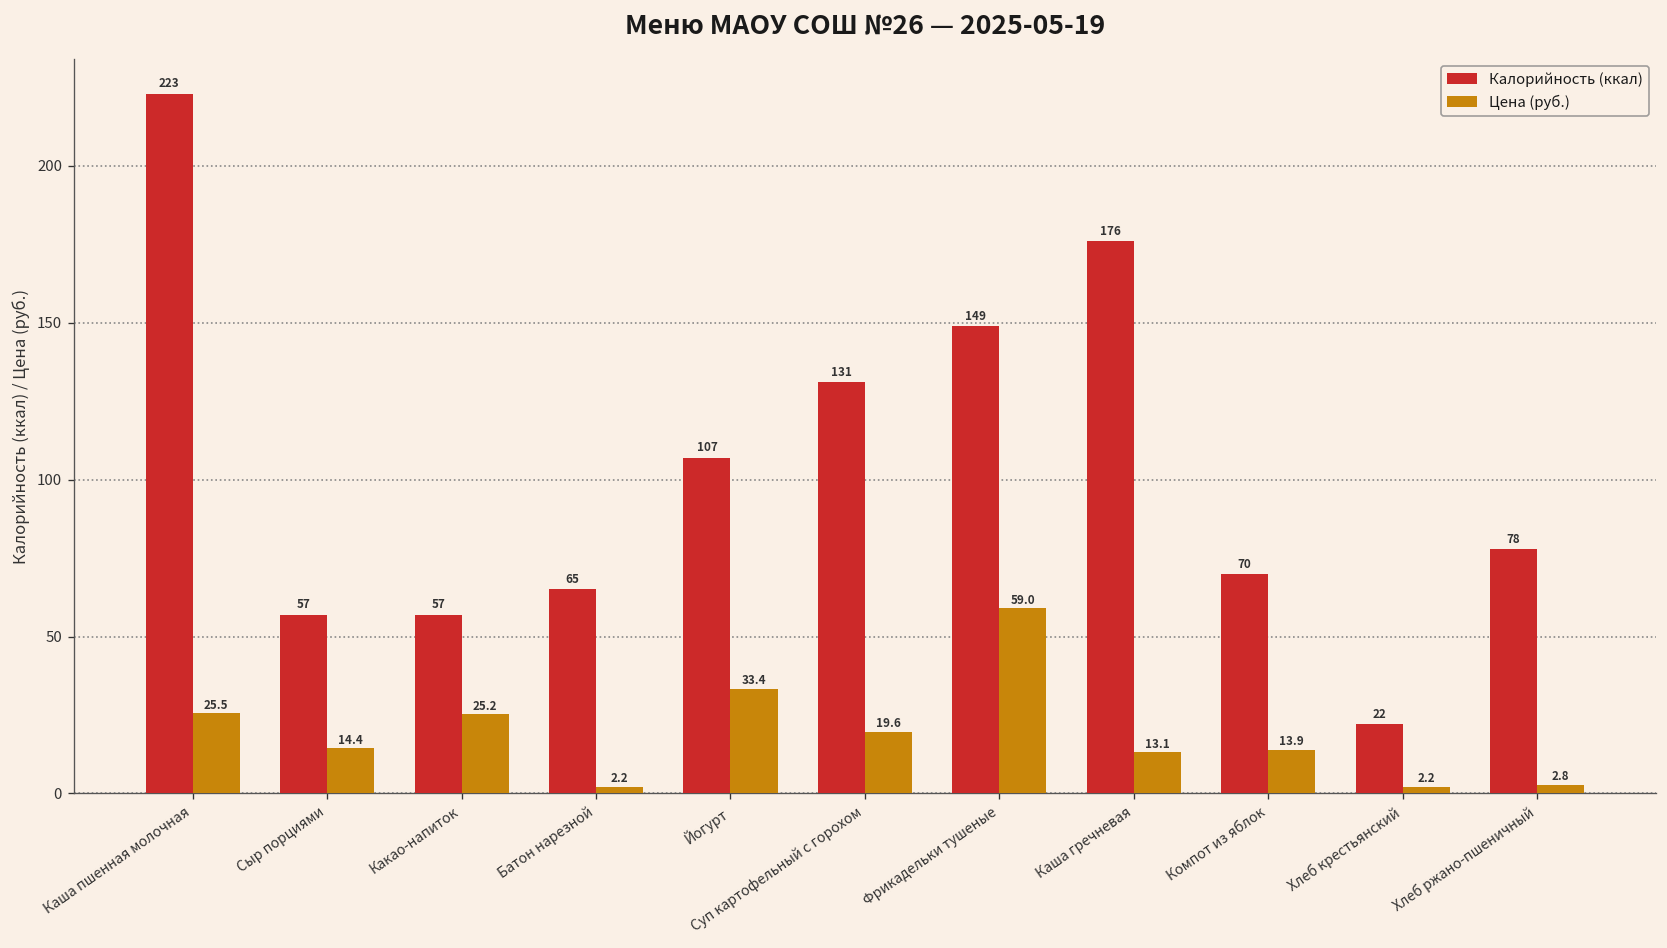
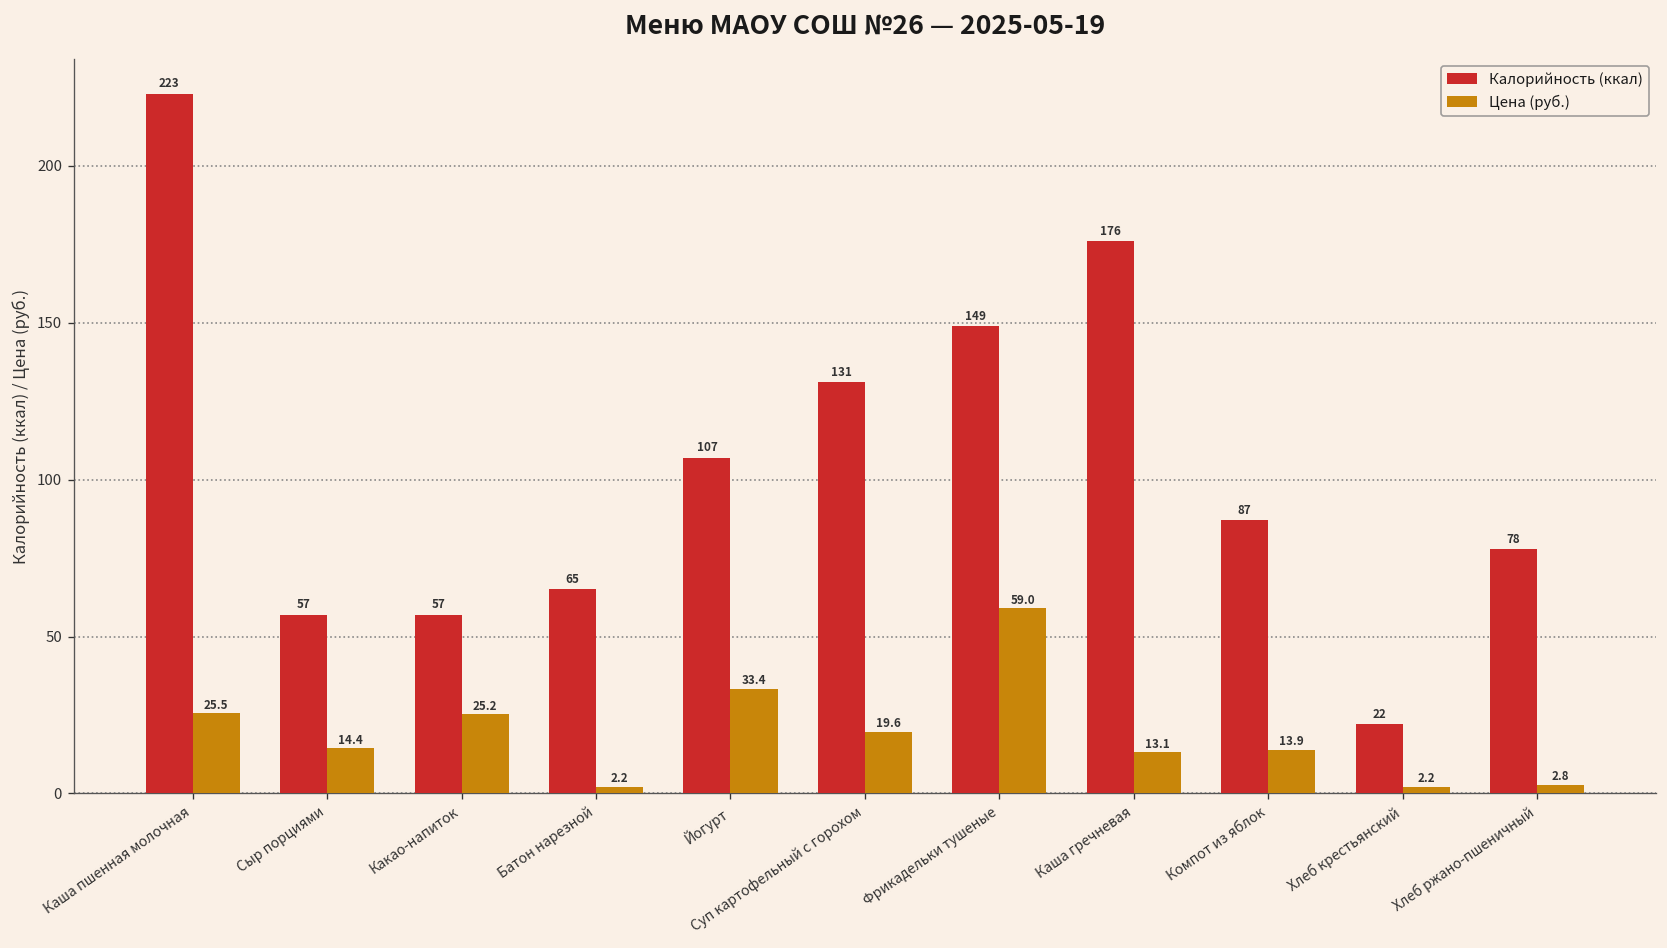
Калорийность (ккал), Компот из яблок: 70 -> 87
